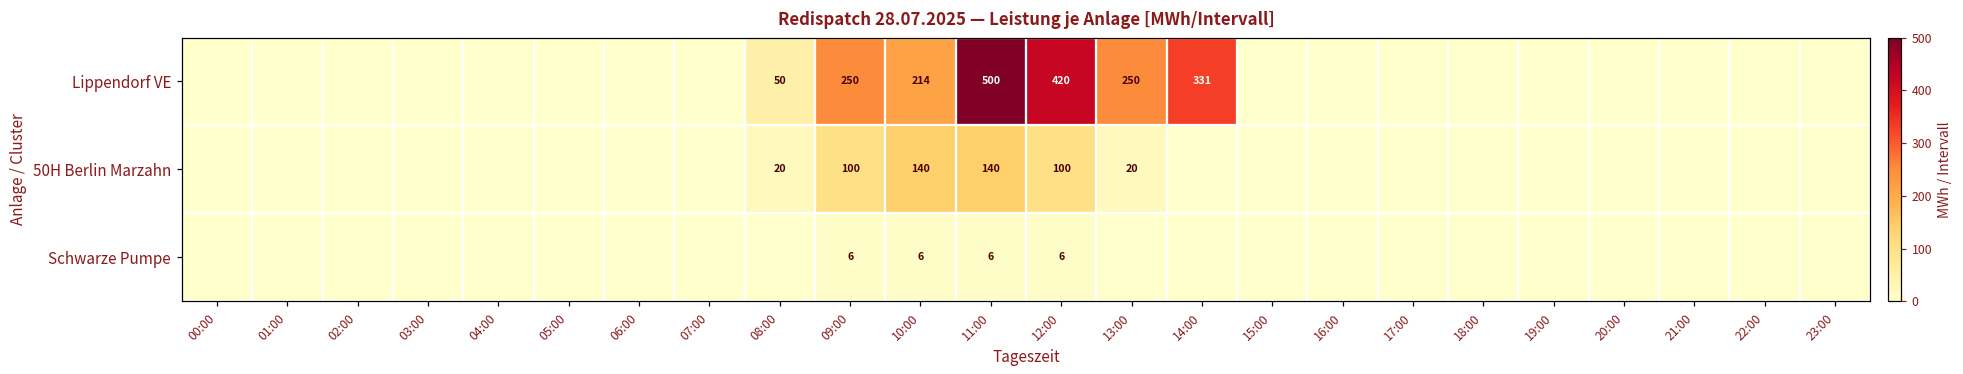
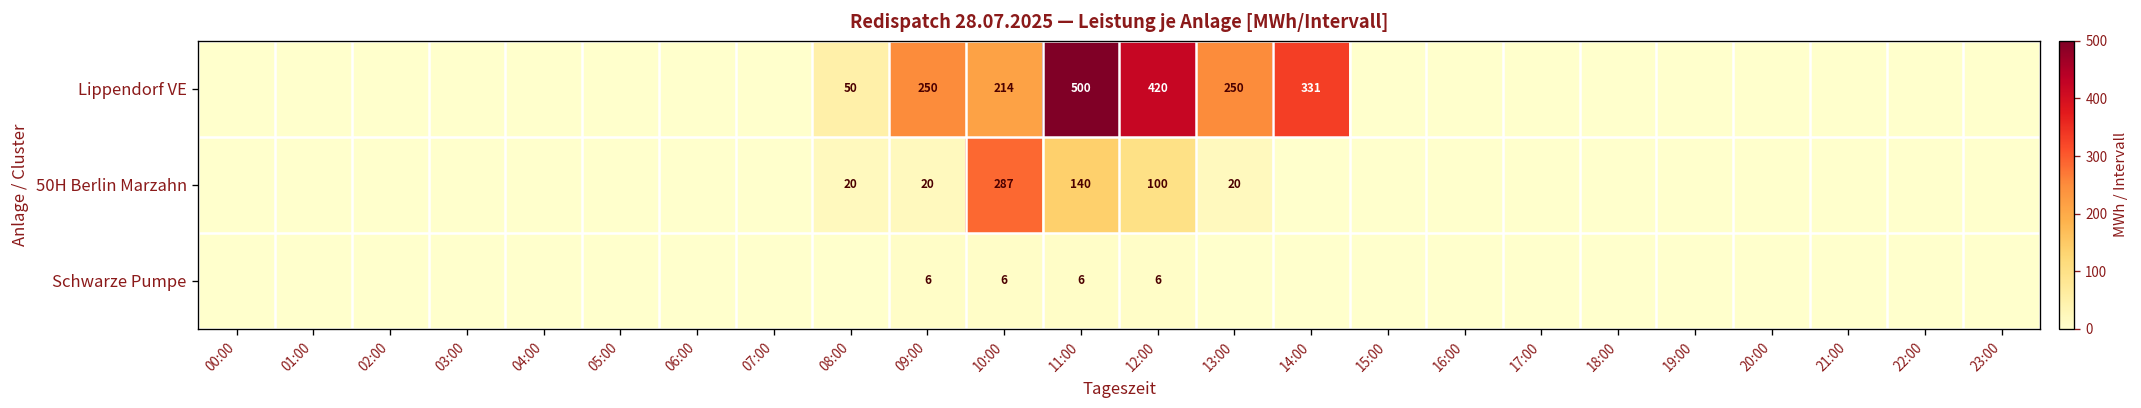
50H Berlin Marzahn, 09:00: 100 -> 20
50H Berlin Marzahn, 10:00: 140 -> 287
